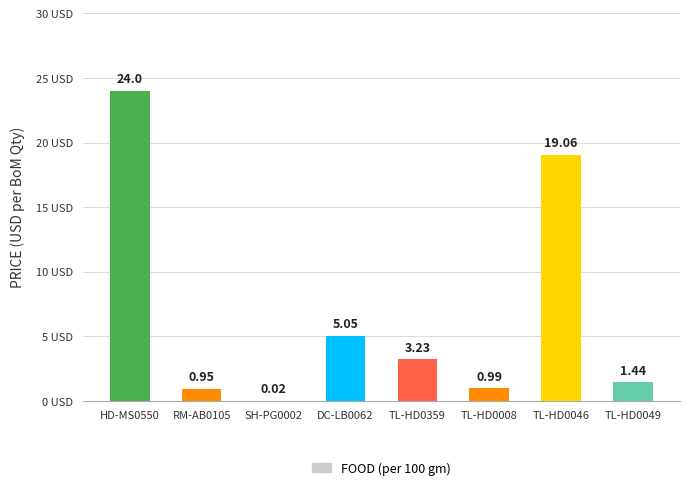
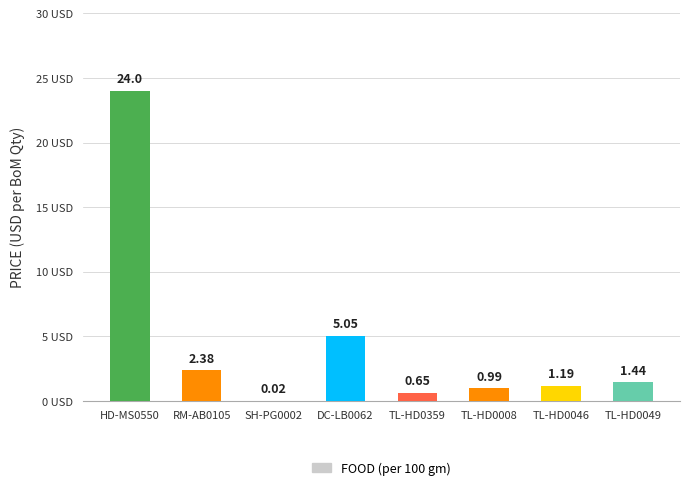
RM-AB0105: 0.95 -> 2.38
TL-HD0359: 3.23 -> 0.65
TL-HD0046: 19.06 -> 1.19
